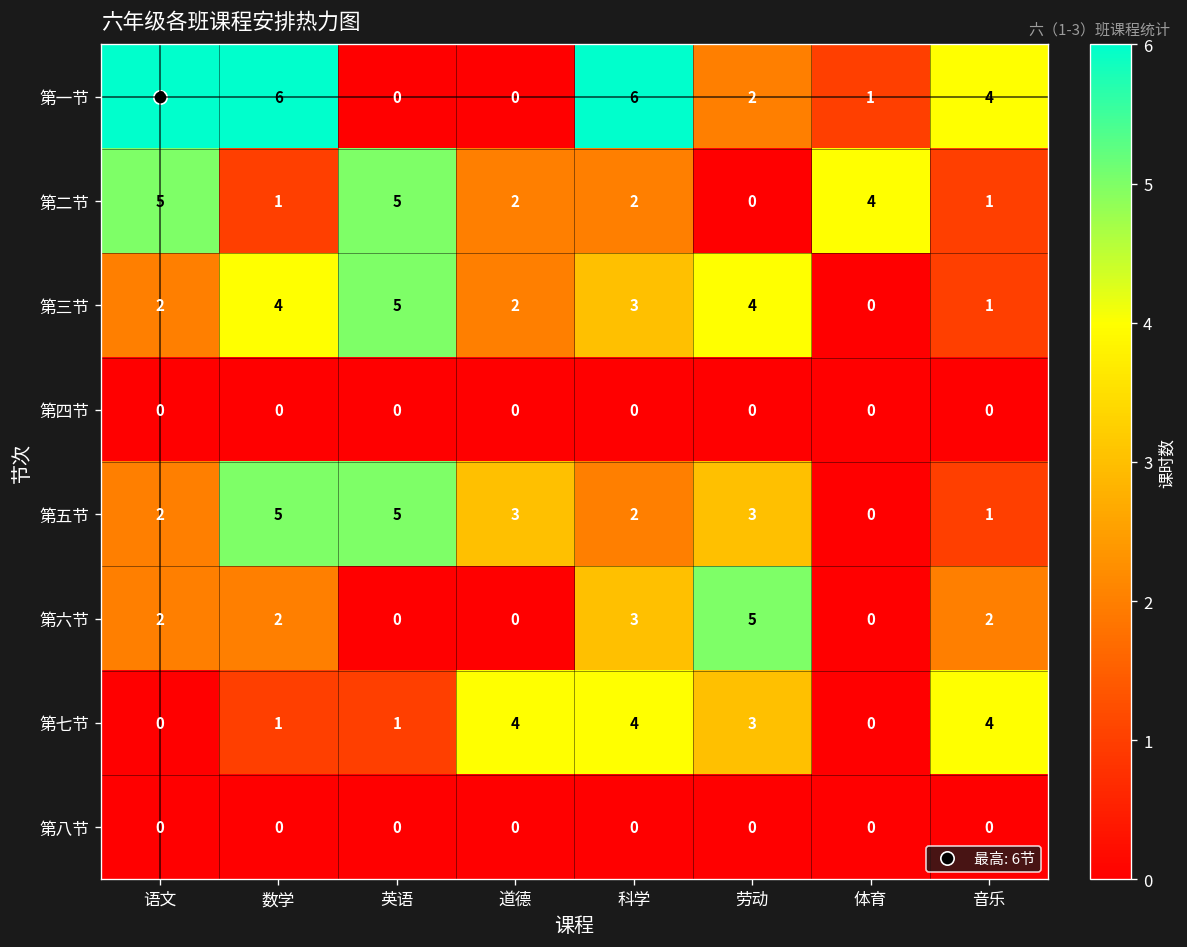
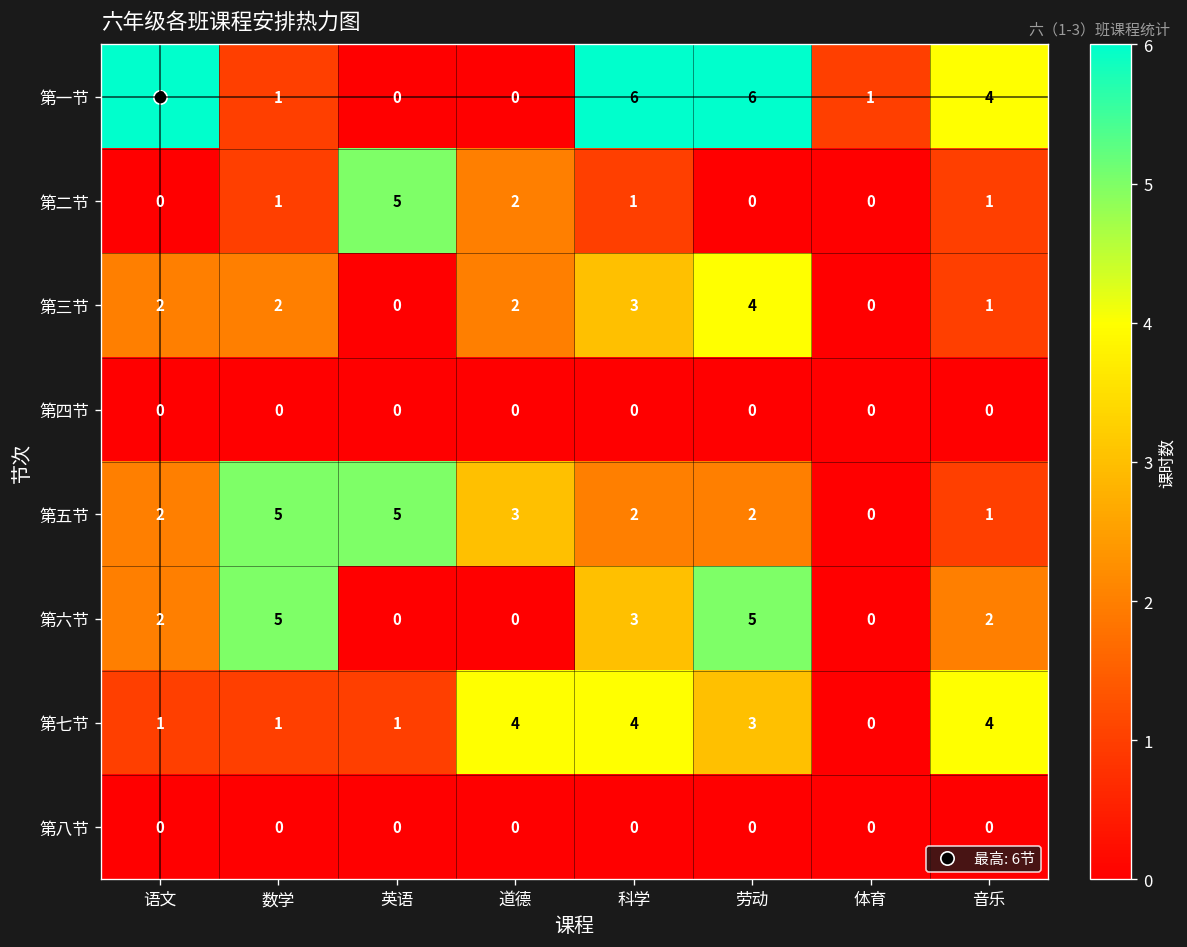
第一节, 数学: 6 -> 1
第一节, 劳动: 2 -> 6
第二节, 语文: 5 -> 0
第二节, 科学: 2 -> 1
第二节, 体育: 4 -> 0
第三节, 数学: 4 -> 2
第三节, 英语: 5 -> 0
第五节, 劳动: 3 -> 2
第六节, 数学: 2 -> 5
第七节, 语文: 0 -> 1
